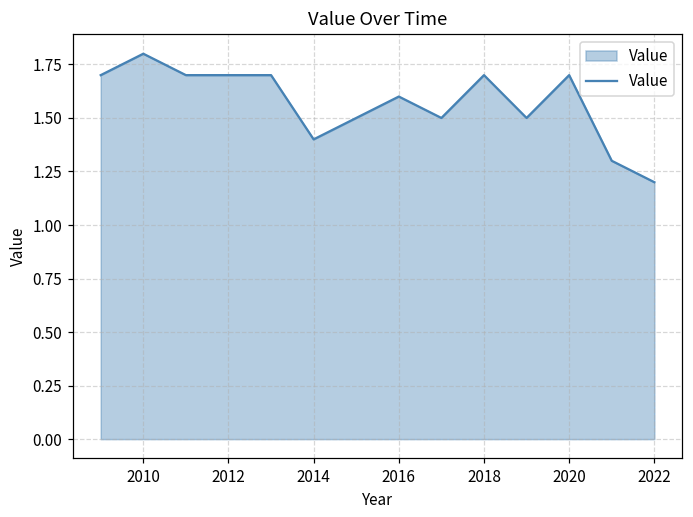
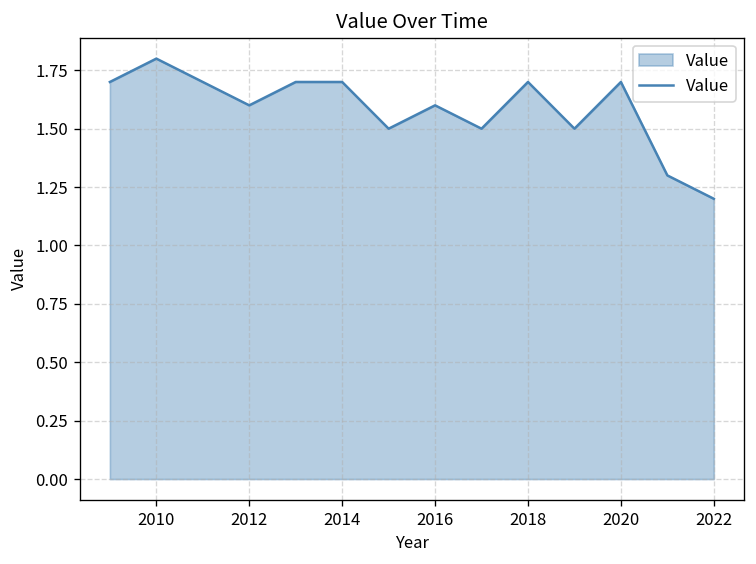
2012: 1.7 -> 1.6
2014: 1.4 -> 1.7
